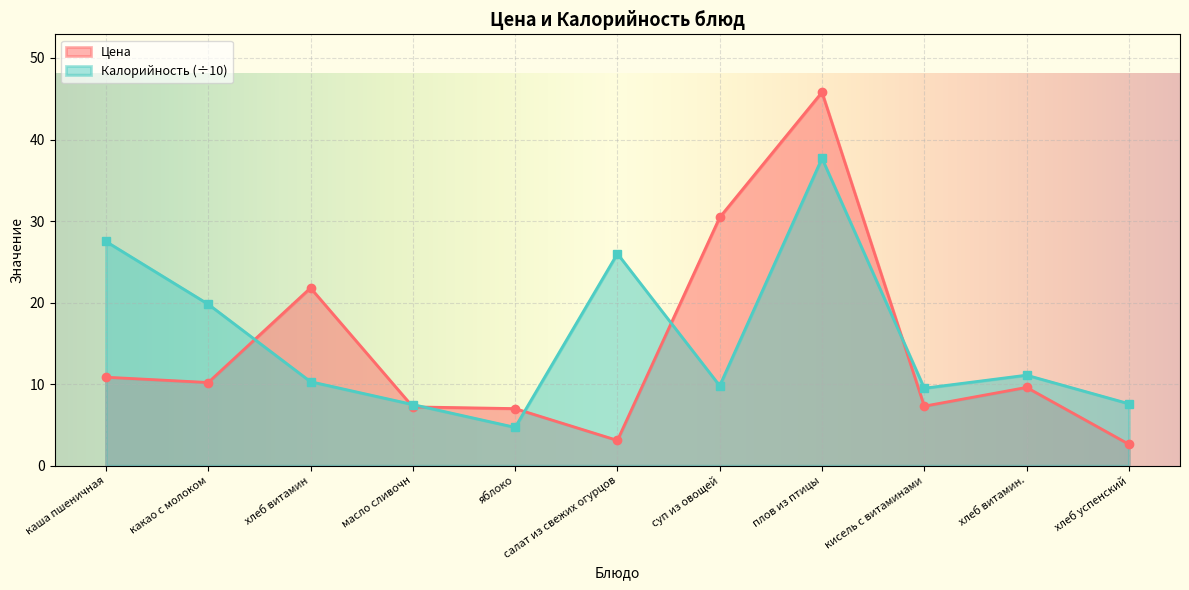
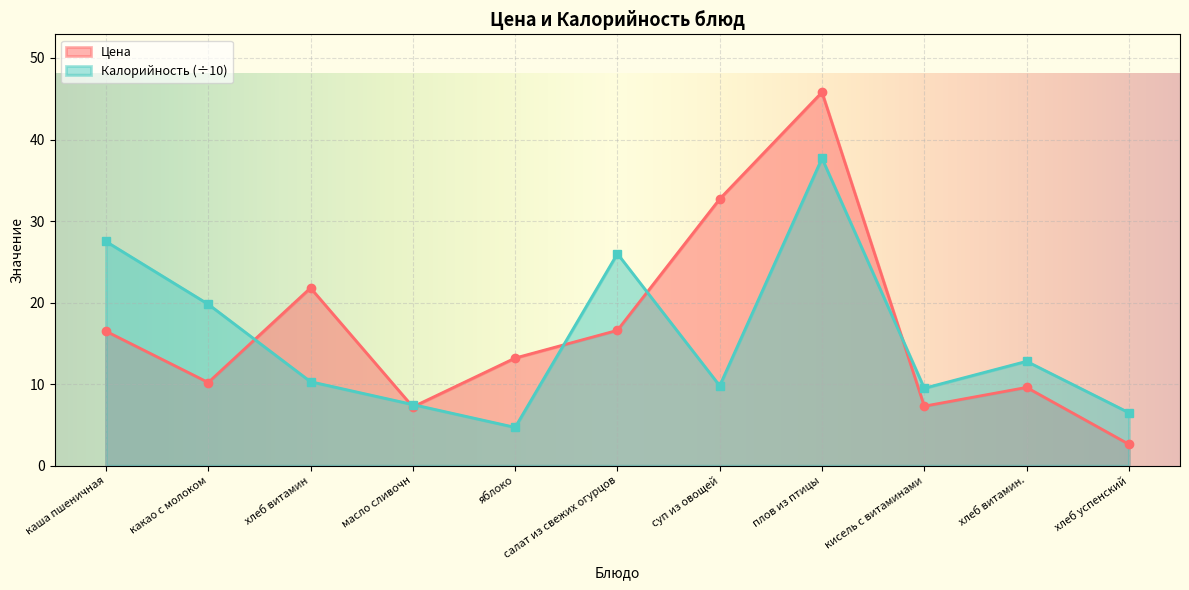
Цена, каша пшеничная: 11 -> 16
Цена, яблоко: 7 -> 13
Цена, салат из свежих огурцов: 3 -> 17
Цена, суп из овощей: 30 -> 33
Калорийность (÷10), хлеб витамин.: 11 -> 13
Калорийность (÷10), хлеб успенский: 8 -> 7
